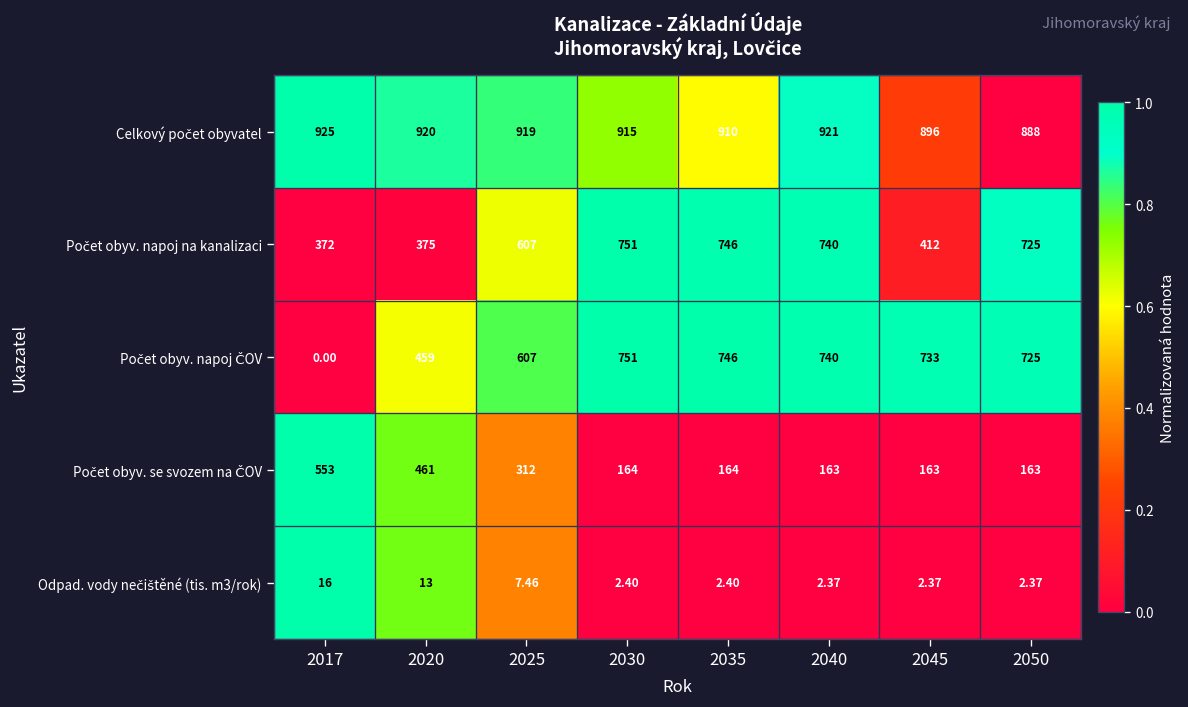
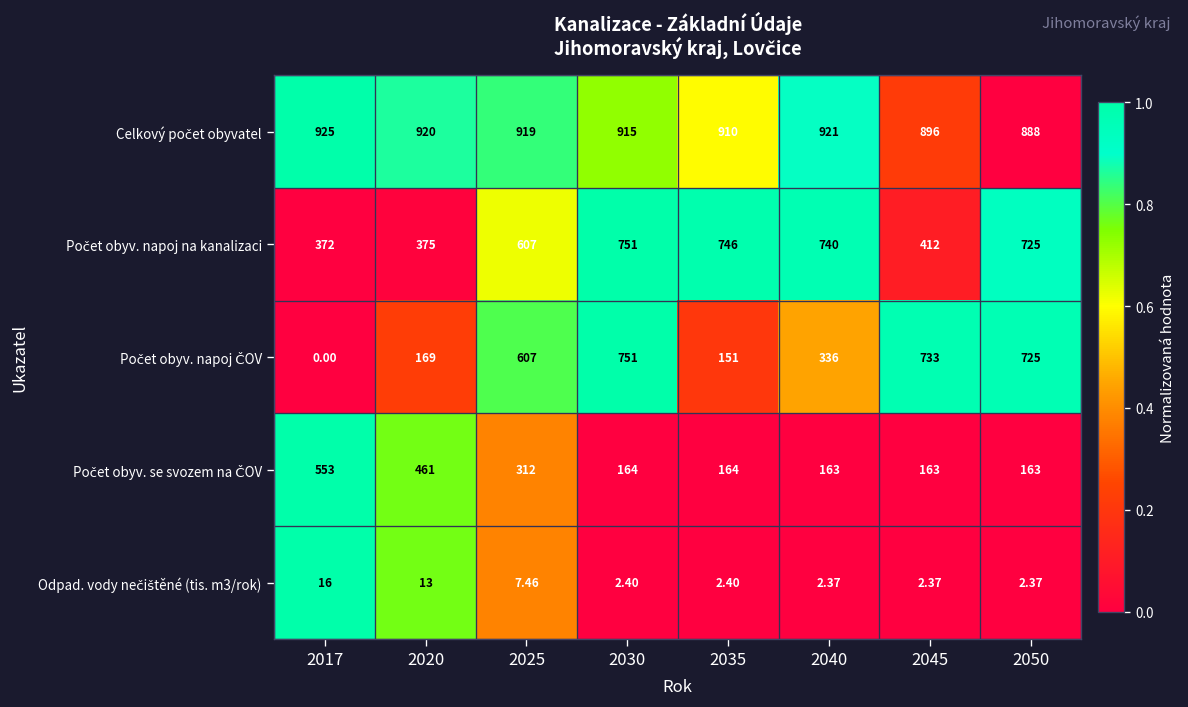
Počet obyv. napoj ČOV, 2020: 459 -> 169
Počet obyv. napoj ČOV, 2035: 746 -> 151
Počet obyv. napoj ČOV, 2040: 740 -> 336
